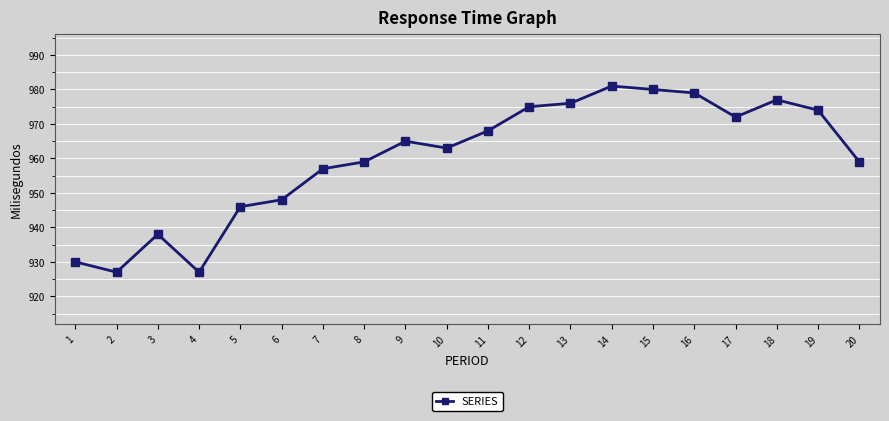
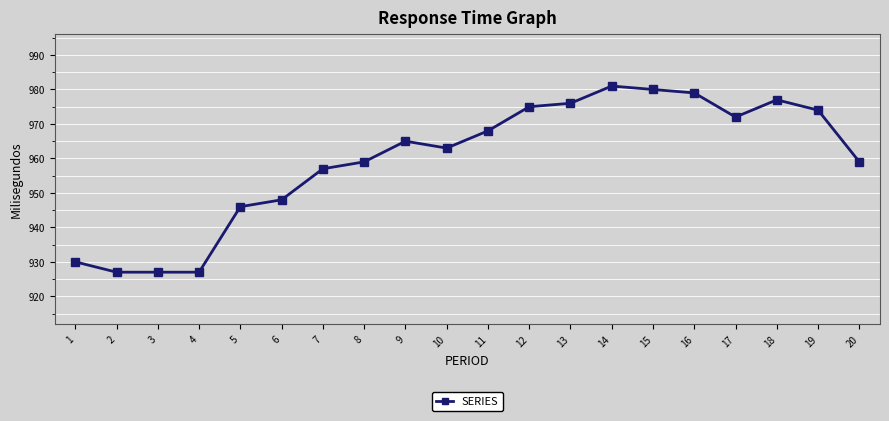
3: 938 -> 927
